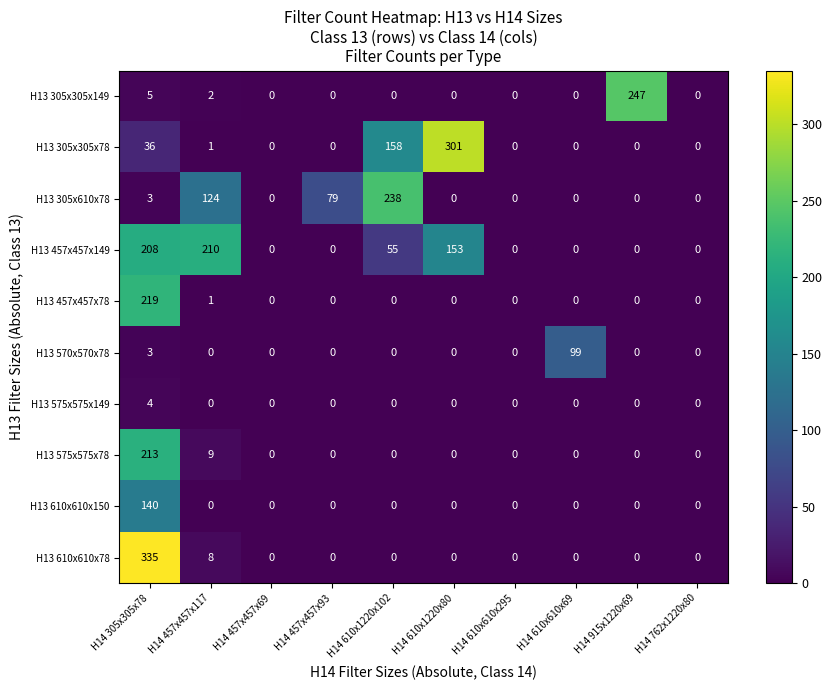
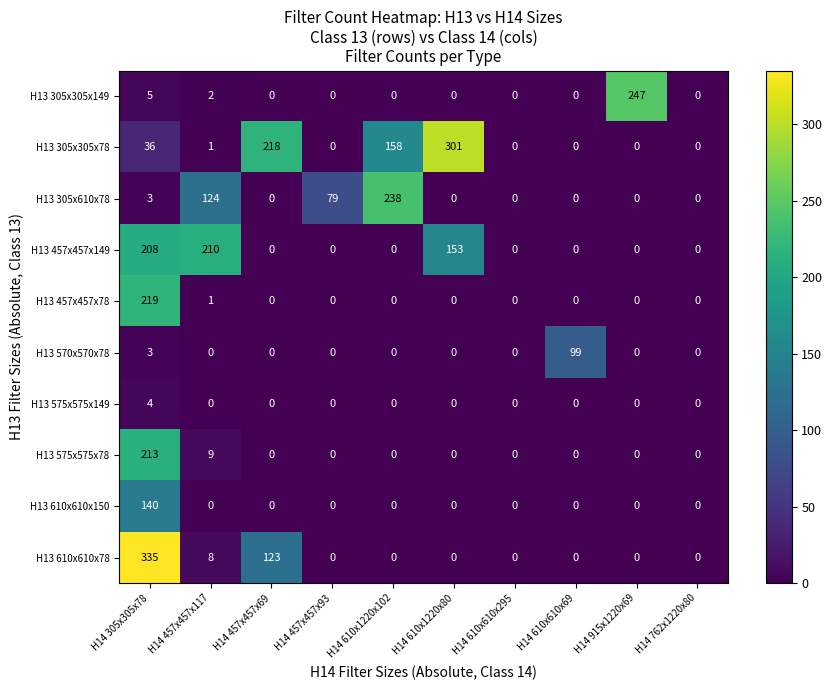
H13 305x305x78, H14 457x457x69: 0 -> 218
H13 457x457x149, H14 610x1220x102: 55 -> 0
H13 610x610x78, H14 457x457x69: 0 -> 123
